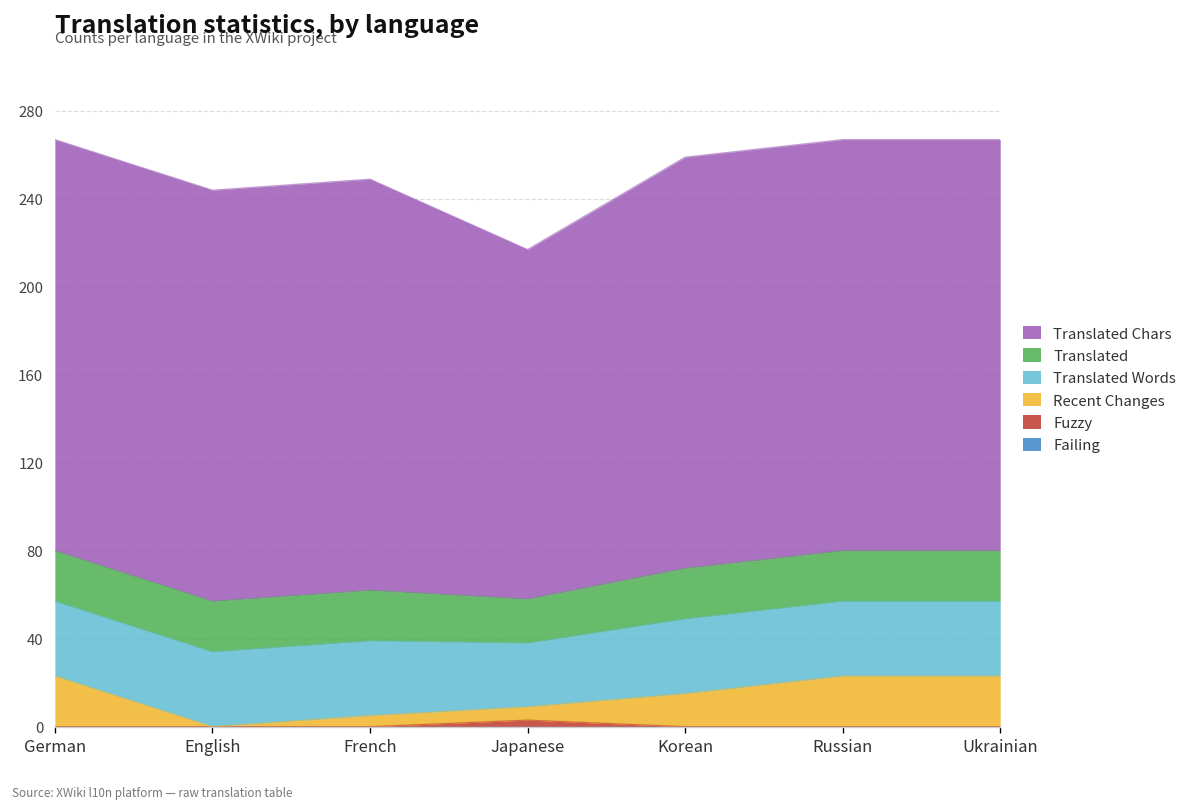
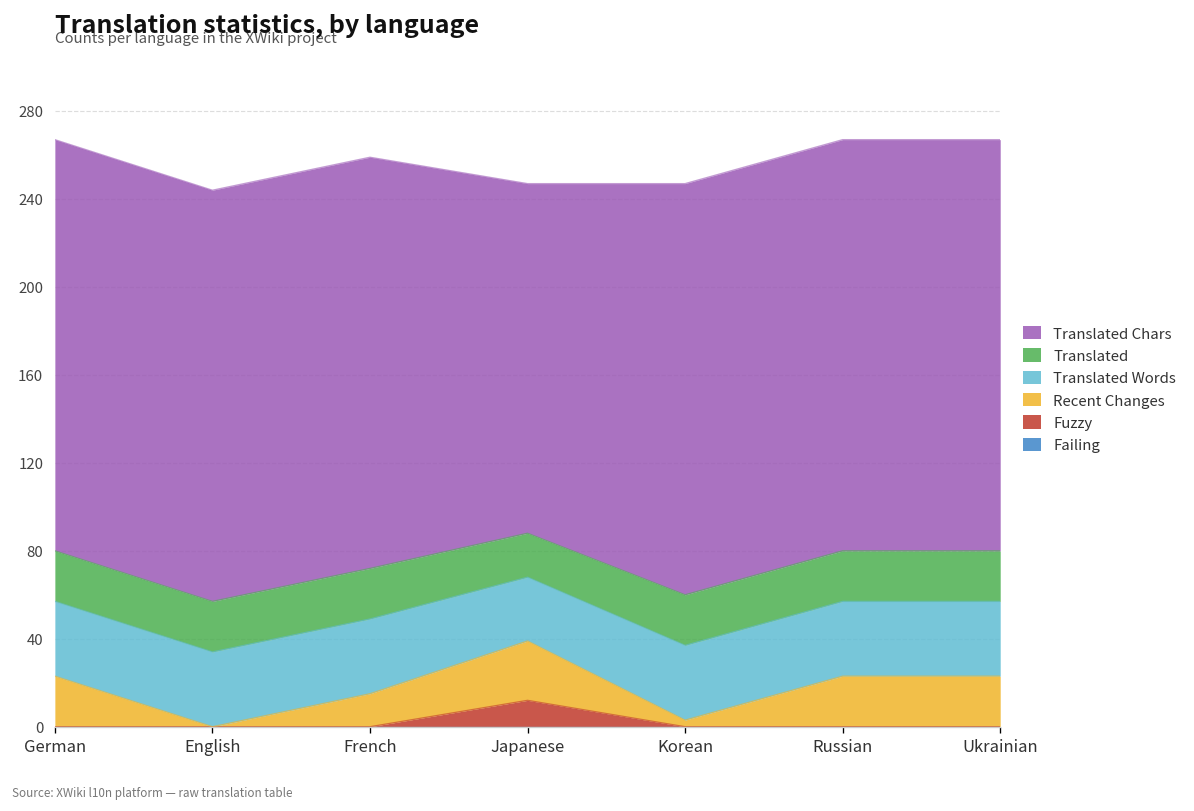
Recent Changes, French: 5 -> 15
Fuzzy, Japanese: 3 -> 12
Recent Changes, Japanese: 6 -> 27
Recent Changes, Korean: 15 -> 3
